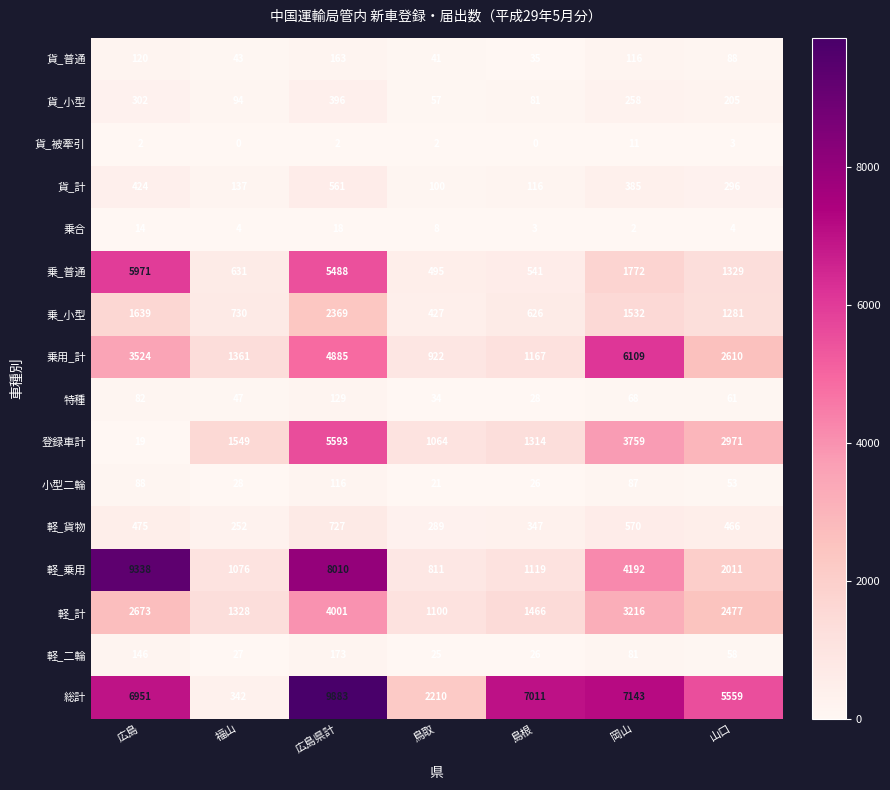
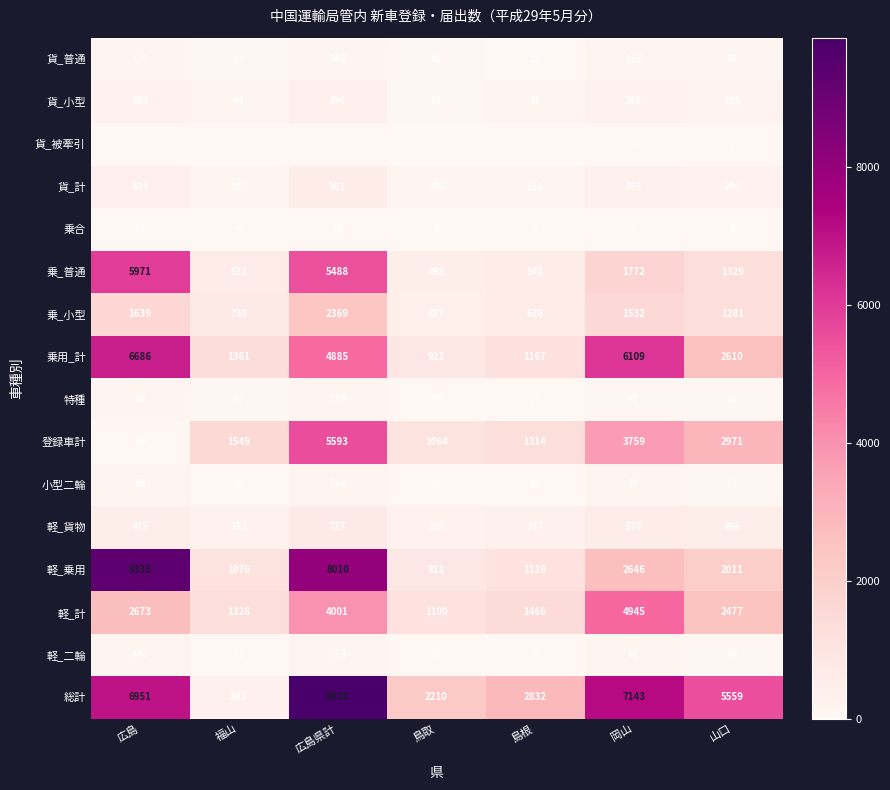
乗用_計, 広島: 3524 -> 6686
軽_乗用, 岡山: 4192 -> 2646
軽_計, 岡山: 3216 -> 4945
総計, 島根: 7011 -> 2832
